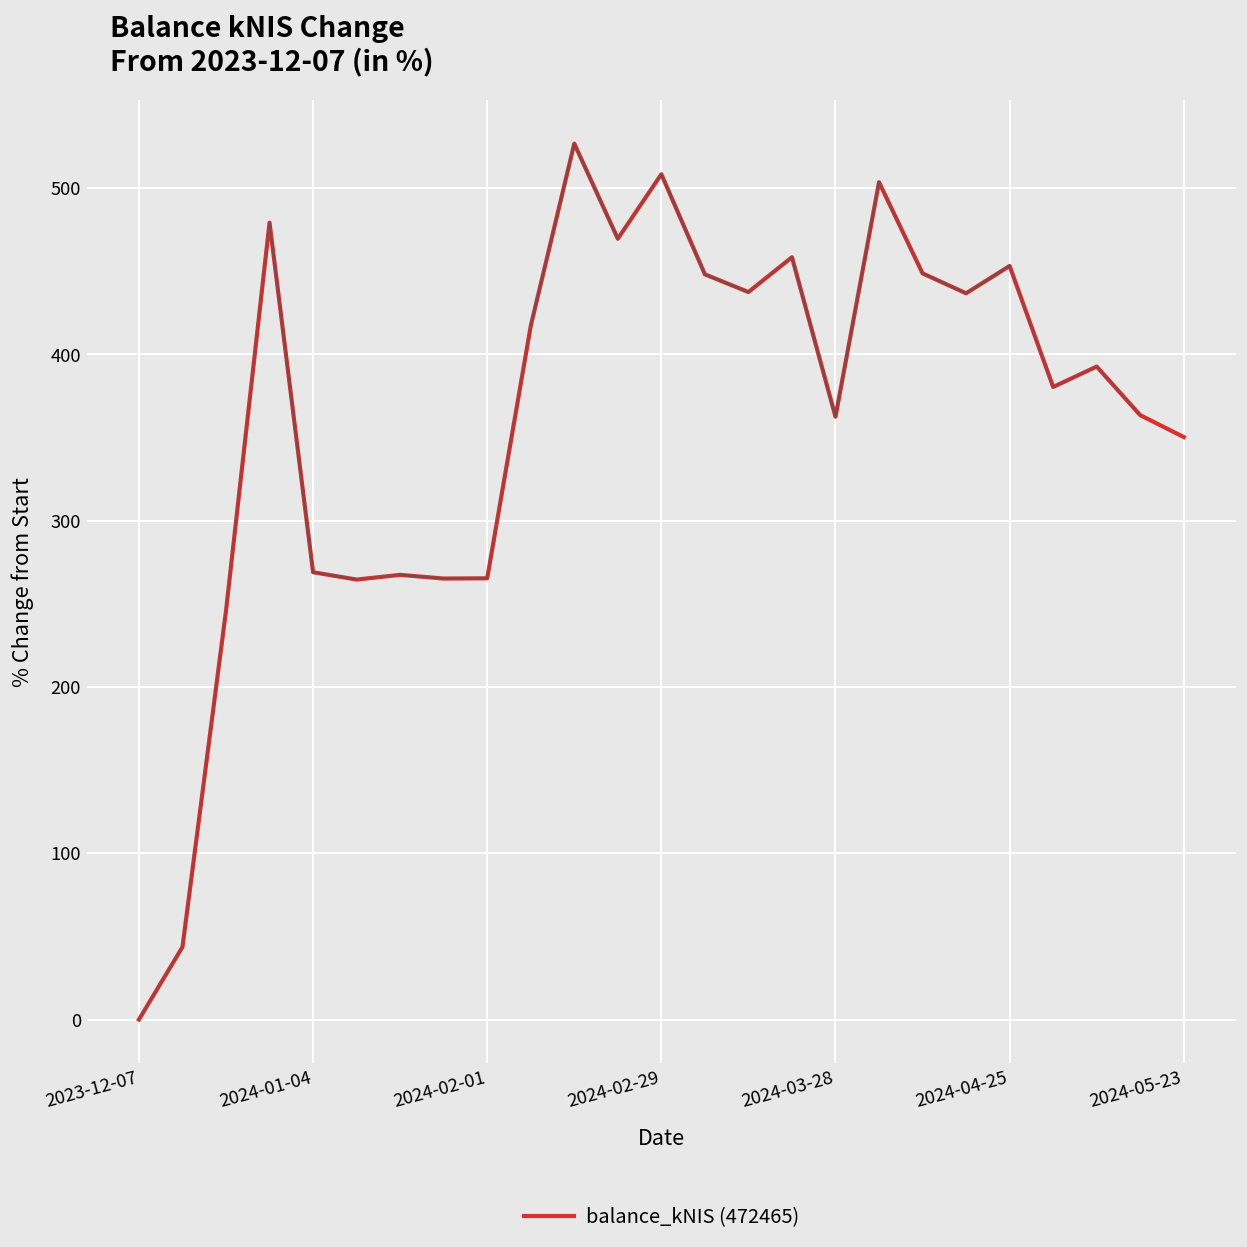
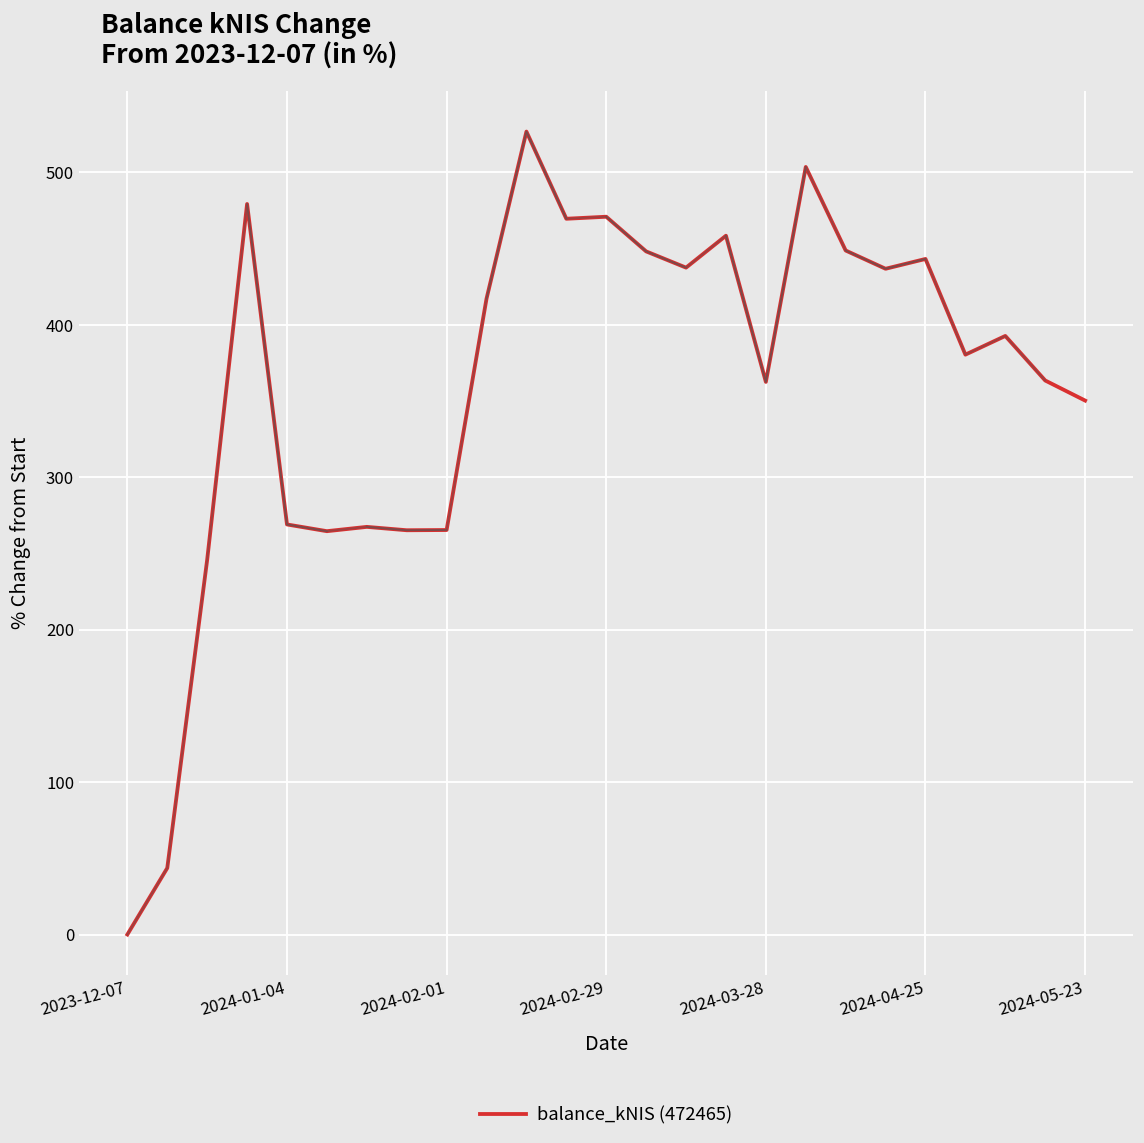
balance_kNIS (472465), 2024-02-29: 508 -> 471
balance_kNIS (472465), 2024-04-25: 453 -> 443
